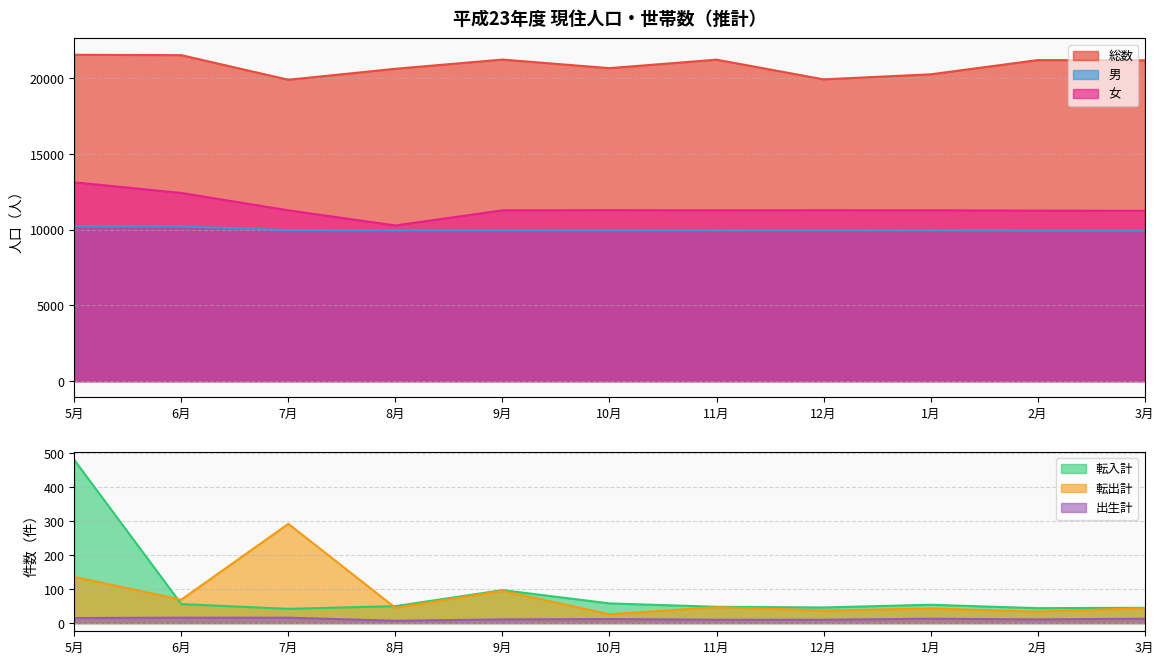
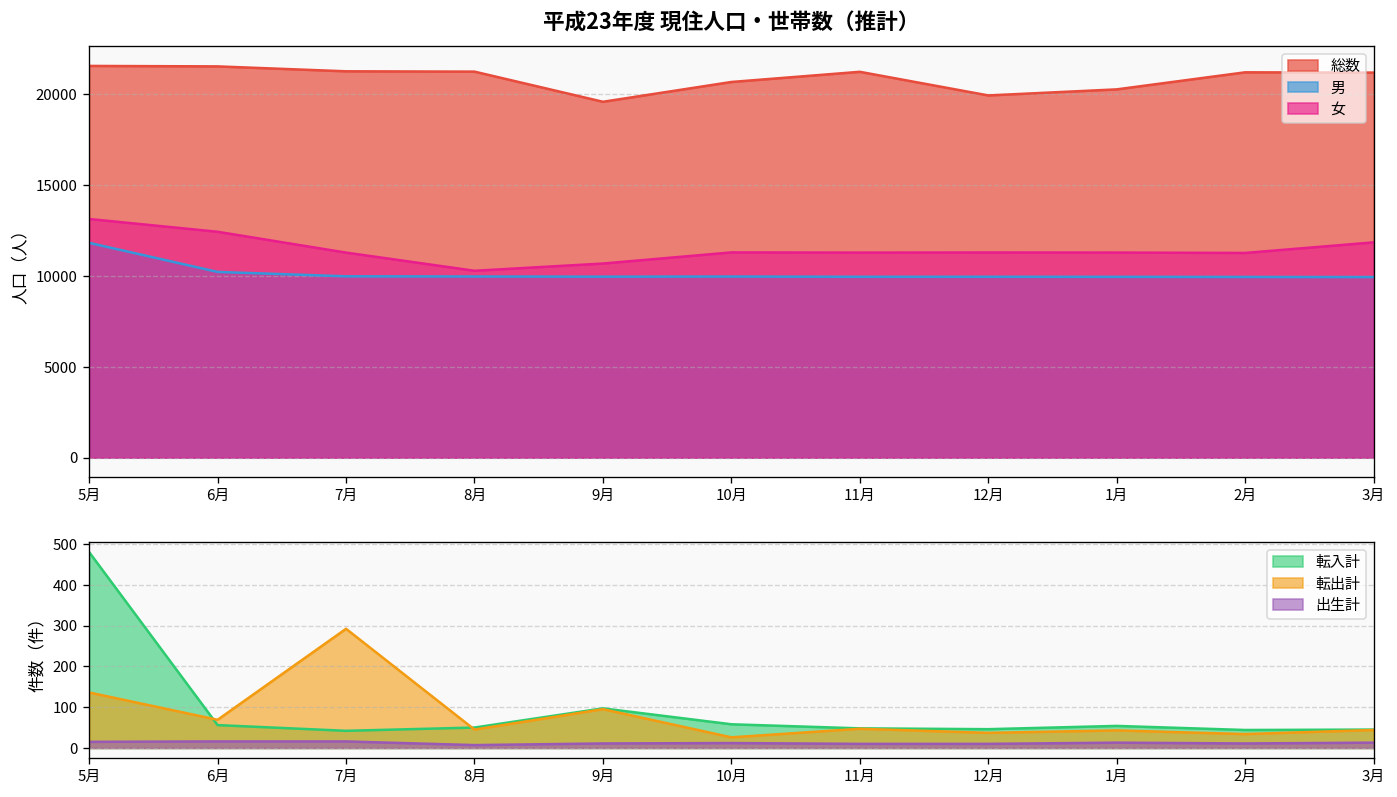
平成23年度 現住人口・世帯数（推計）, 男, 5月: 10200 -> 11800
平成23年度 現住人口・世帯数（推計）, 総数, 7月: 19900 -> 21300
平成23年度 現住人口・世帯数（推計）, 総数, 8月: 20600 -> 21300
平成23年度 現住人口・世帯数（推計）, 総数, 9月: 21200 -> 19600
平成23年度 現住人口・世帯数（推計）, 女, 9月: 11300 -> 10700
平成23年度 現住人口・世帯数（推計）, 女, 3月: 11300 -> 11900
